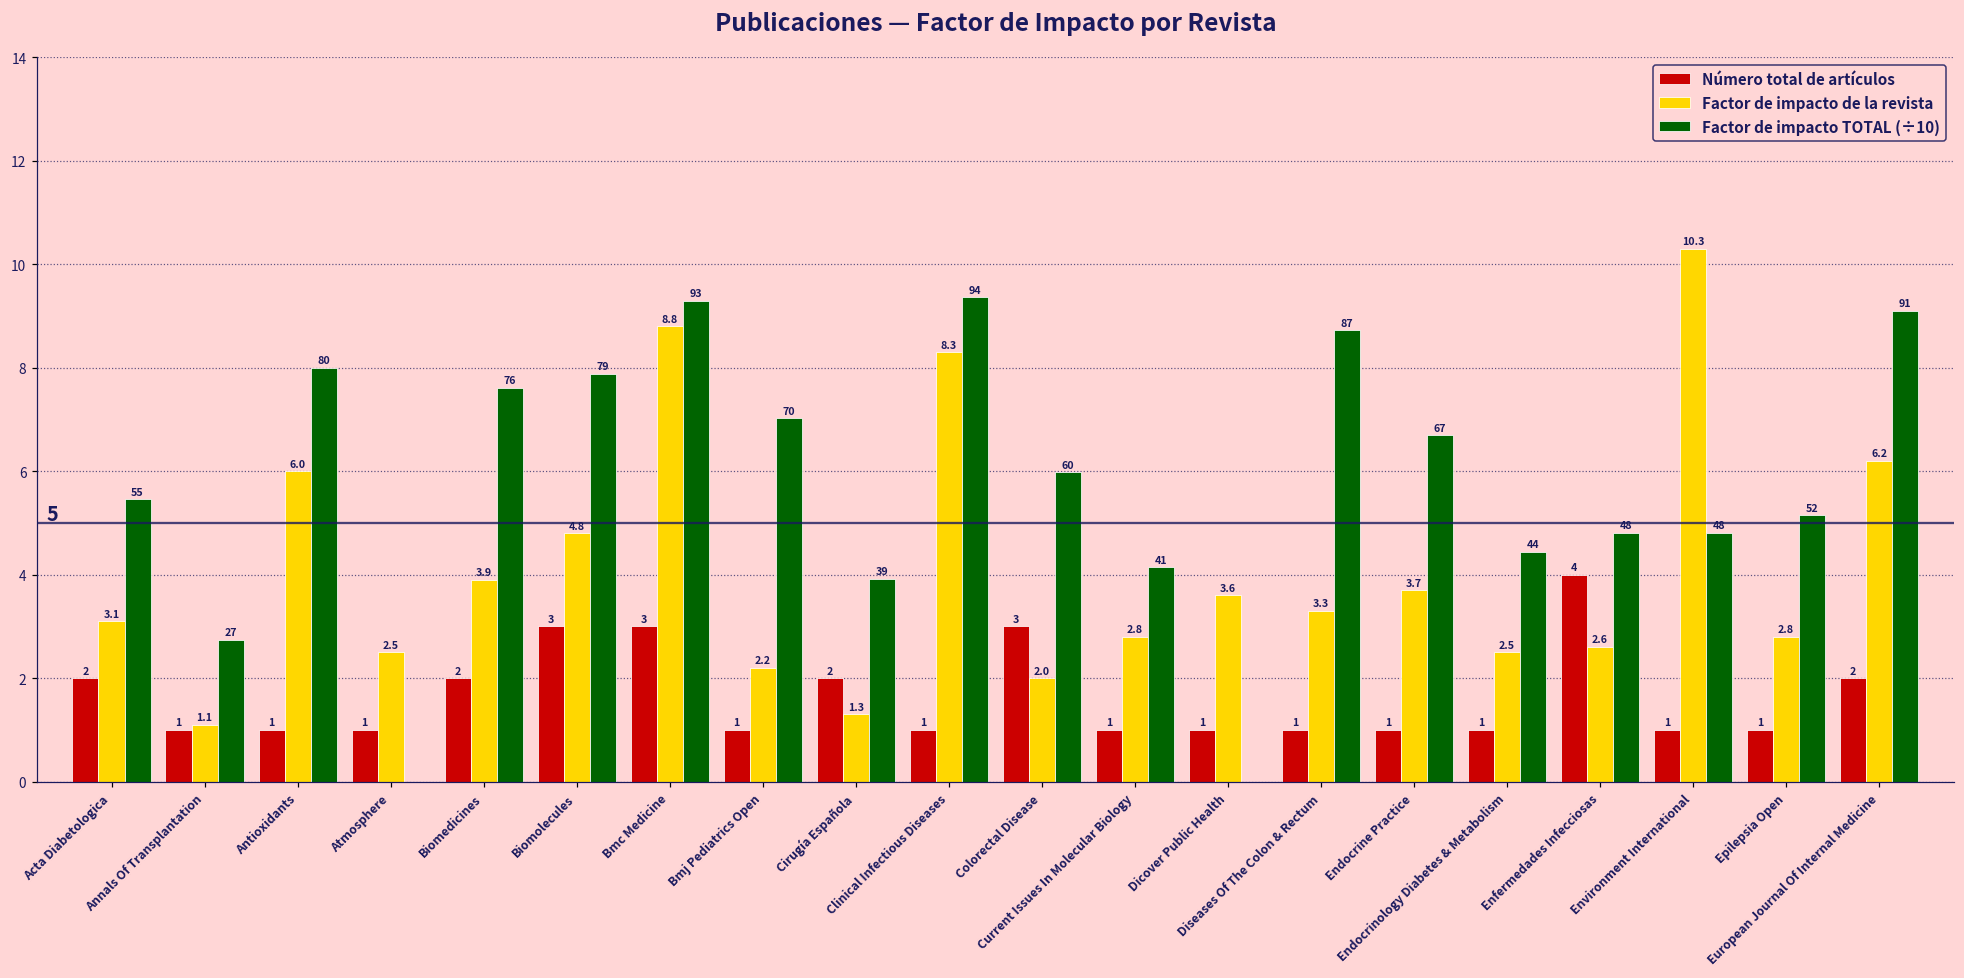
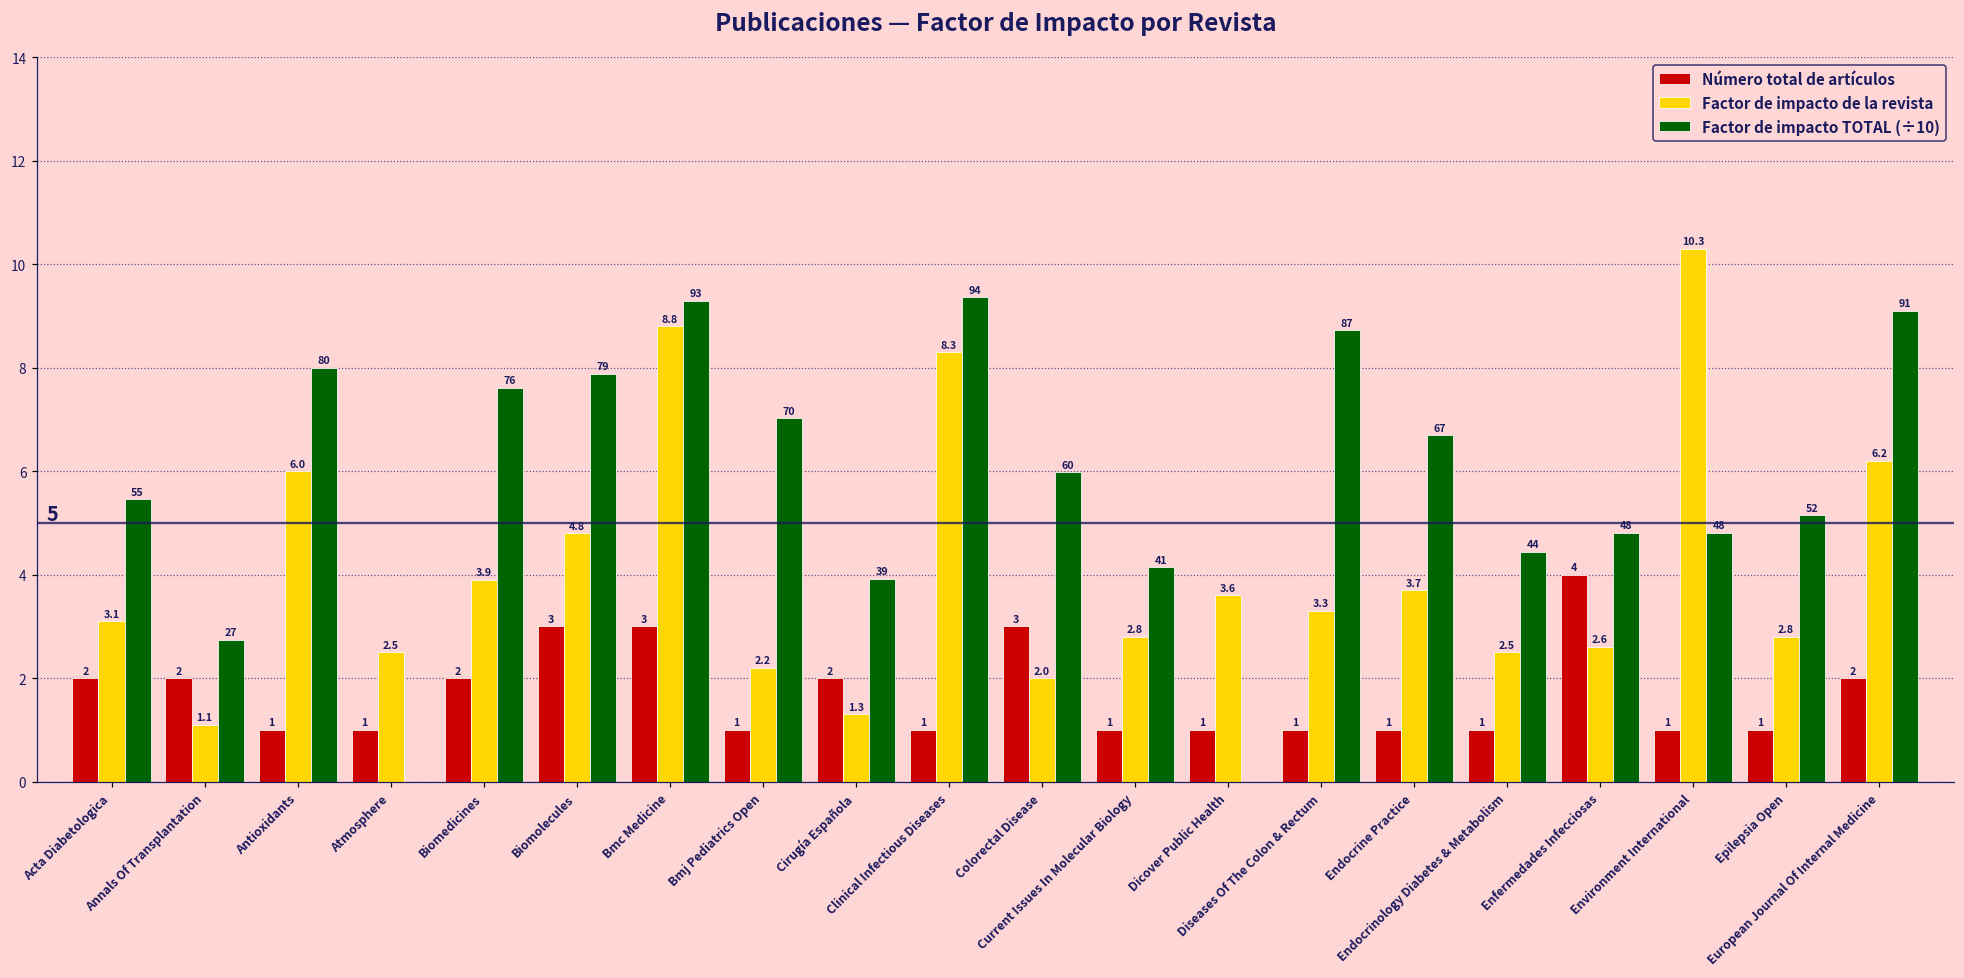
Número total de artículos, Annals Of Transplantation: 1 -> 2
